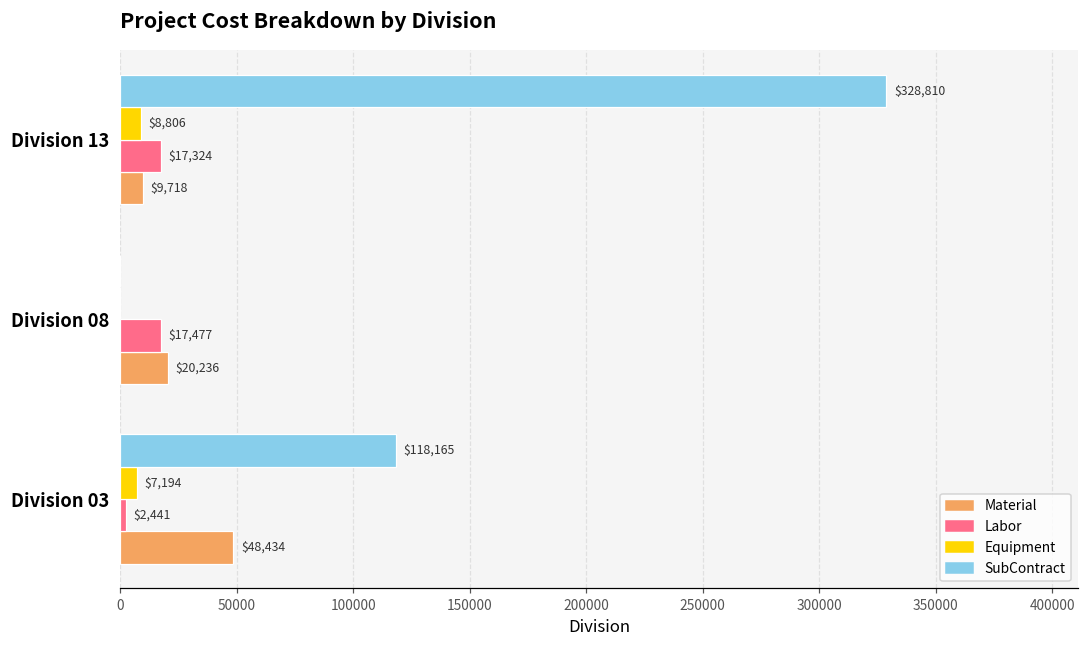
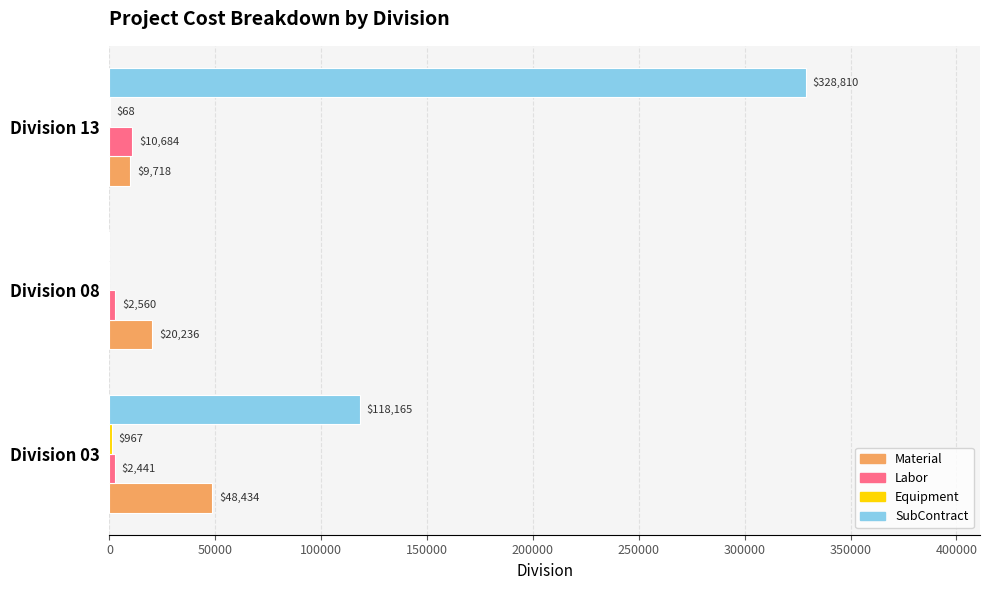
Equipment, Division 13: $8,806 -> $68
Labor, Division 13: $17,324 -> $10,684
Labor, Division 08: $17,477 -> $2,560
Equipment, Division 03: $7,194 -> $967
